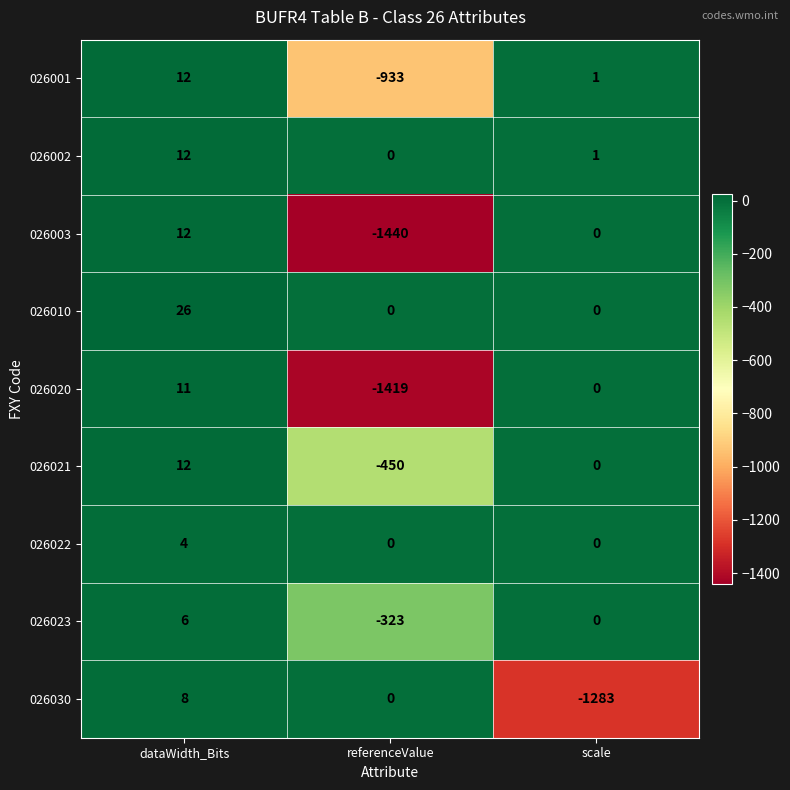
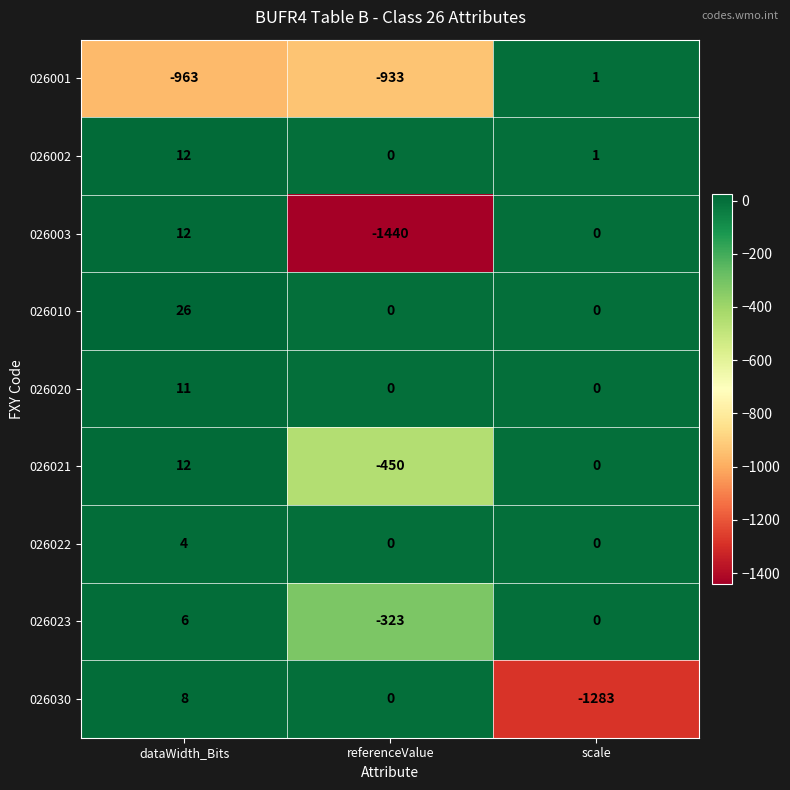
026001, dataWidth_Bits: 12 -> -963
026020, referenceValue: -1419 -> 0
